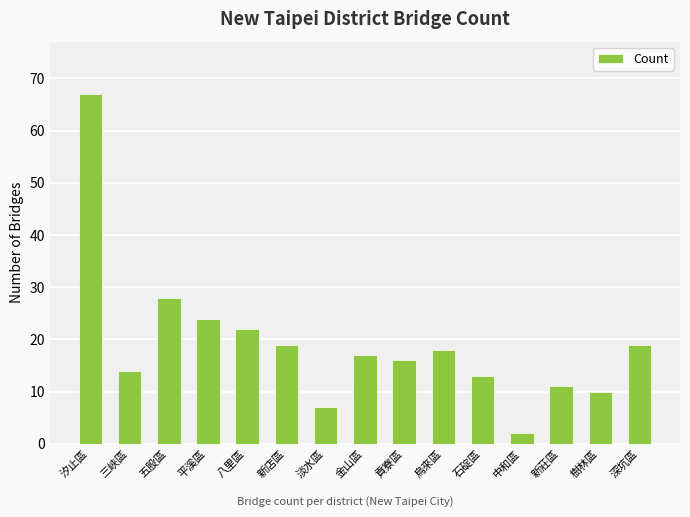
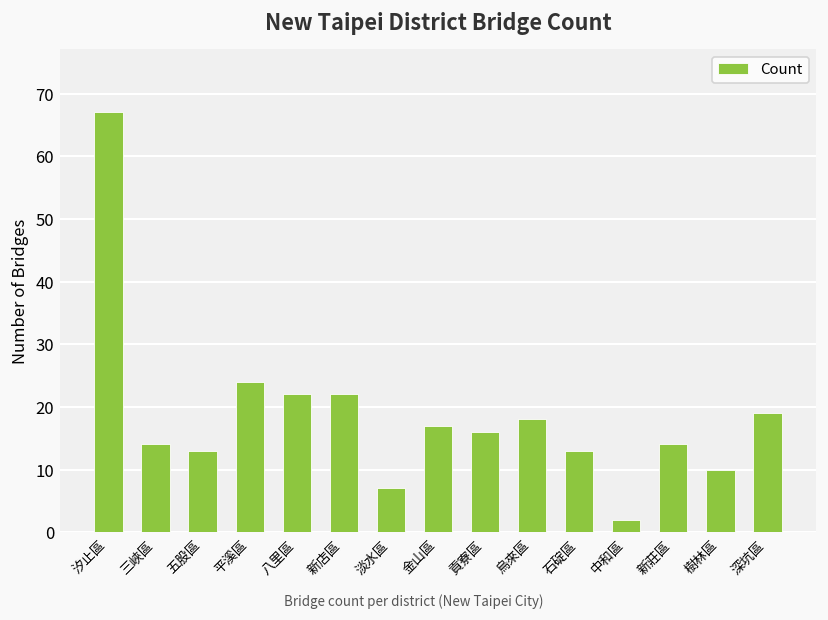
五股區: 28 -> 13
新店區: 19 -> 22
新莊區: 11 -> 14
